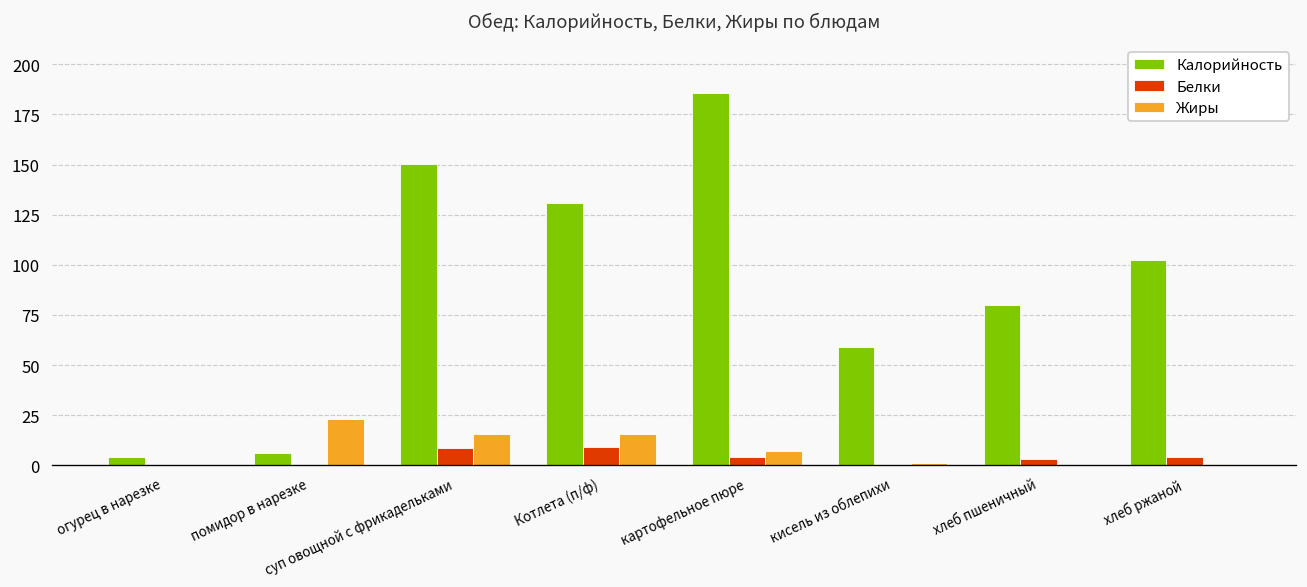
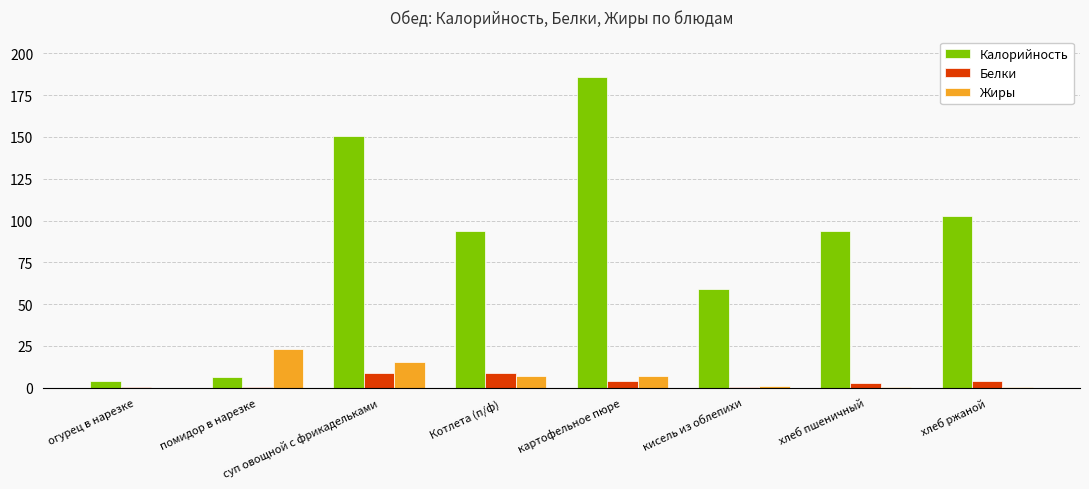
Калорийность, Котлета (п/ф): 131 -> 94
Жиры, Котлета (п/ф): 16 -> 7
Калорийность, хлеб пшеничный: 80 -> 94
